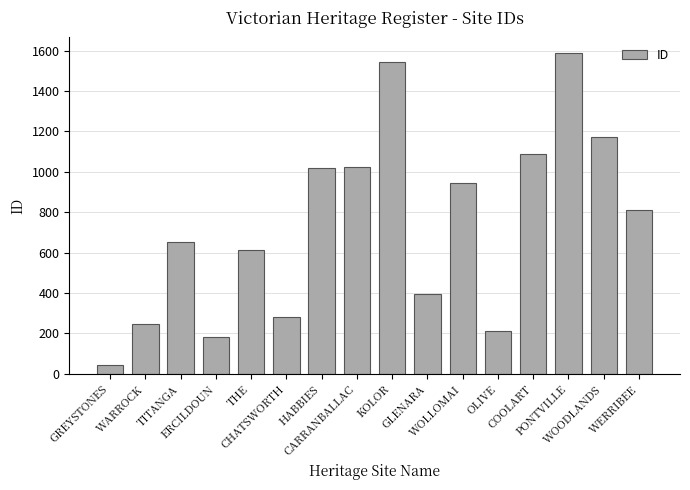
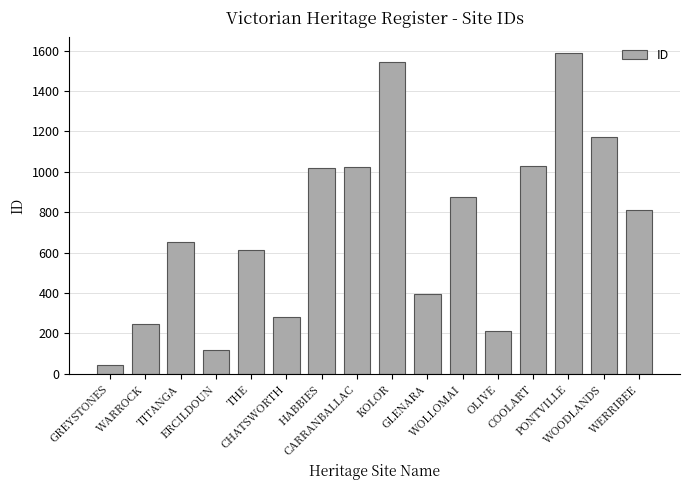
ERCILDOUN: 180 -> 120
WOLLOMAI: 940 -> 870
COOLART: 1090 -> 1030
